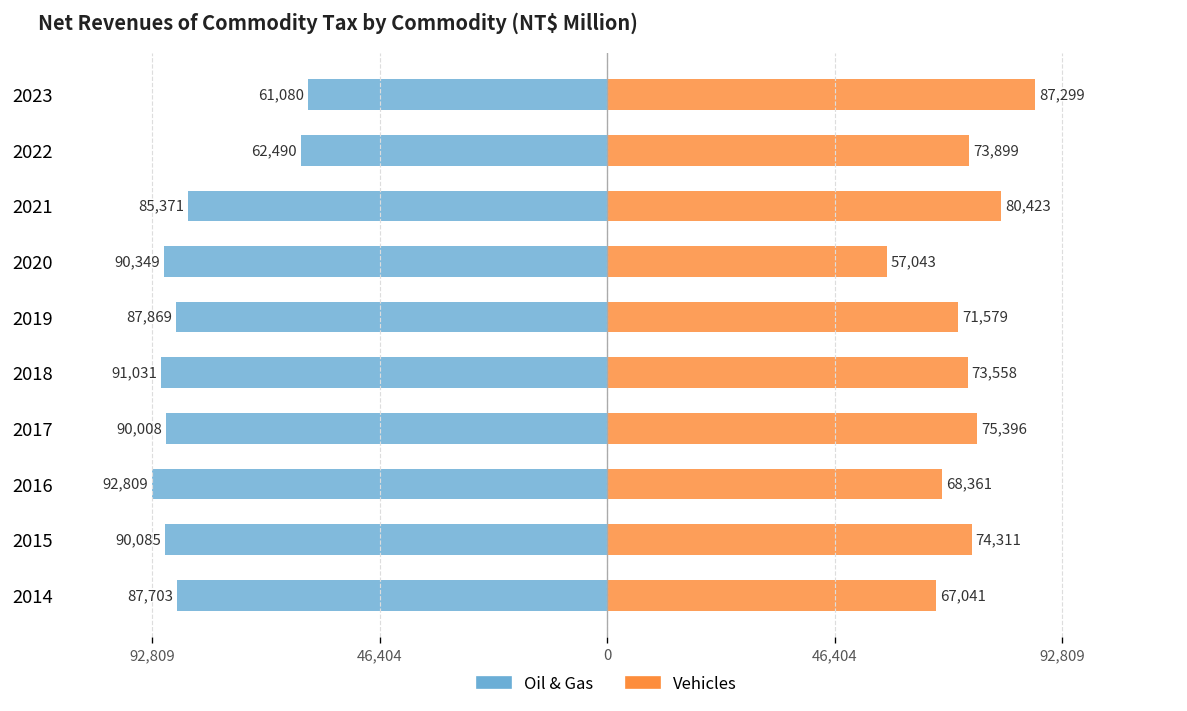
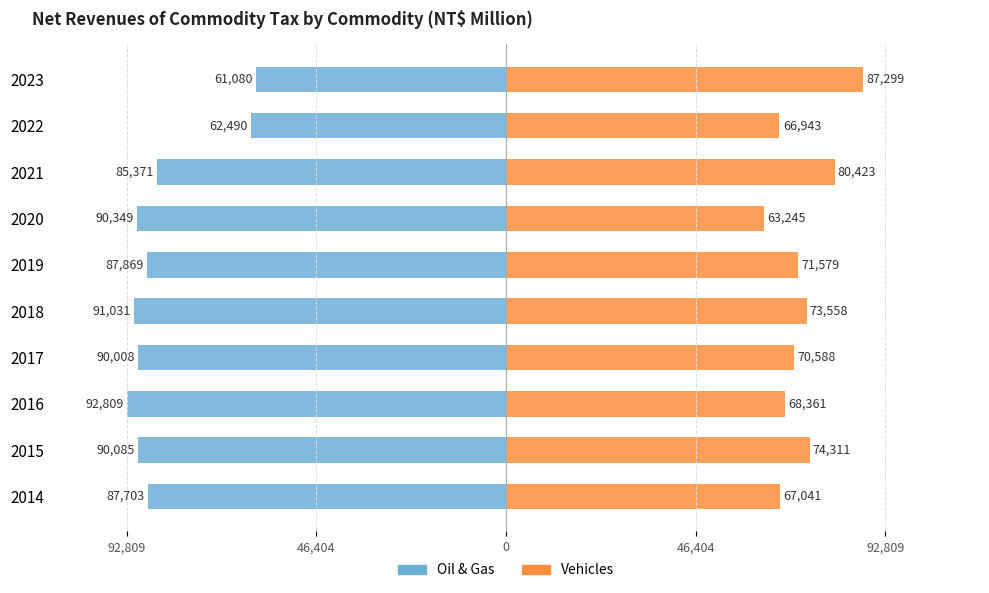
Vehicles, 2022: 73,899 -> 66,943
Vehicles, 2020: 57,043 -> 63,245
Vehicles, 2017: 75,396 -> 70,588
